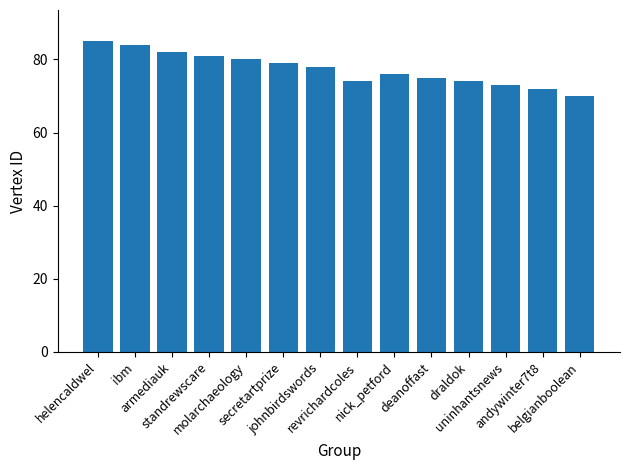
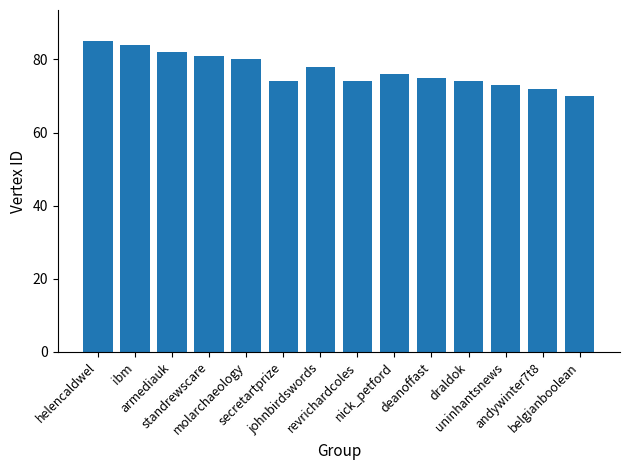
secretartprize: 79 -> 74
